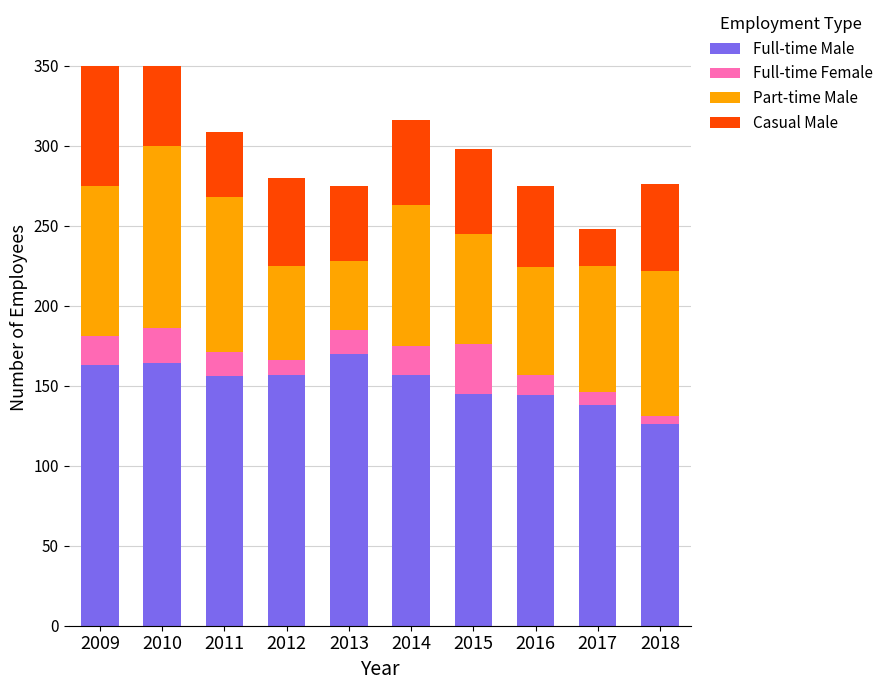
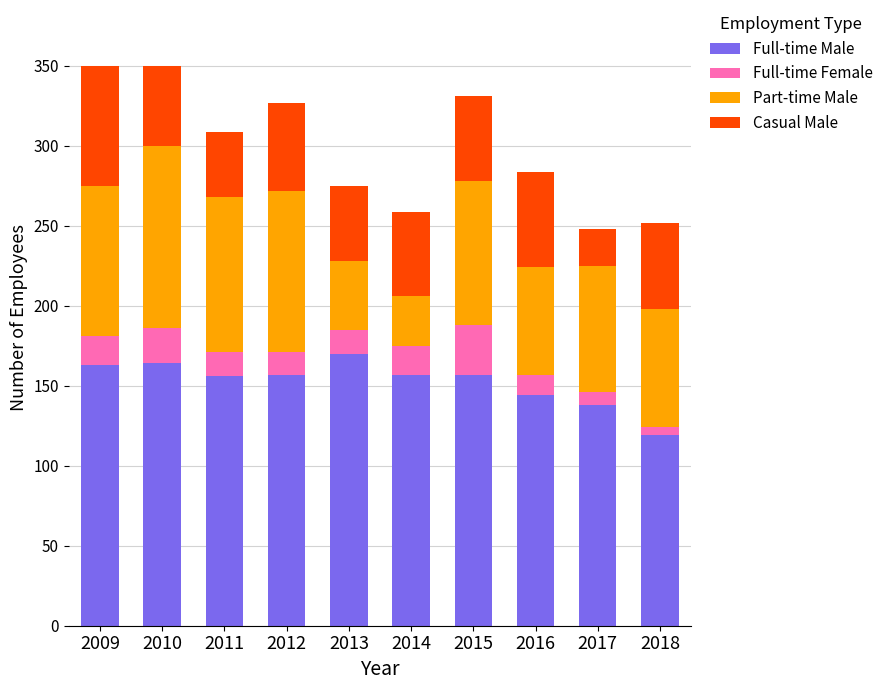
Full-time Female, 2012: 9 -> 14
Part-time Male, 2012: 59 -> 101
Part-time Male, 2014: 88 -> 31
Full-time Male, 2015: 145 -> 157
Part-time Male, 2015: 69 -> 90
Casual Male, 2016: 51 -> 60
Full-time Male, 2018: 126 -> 119
Part-time Male, 2018: 91 -> 74
